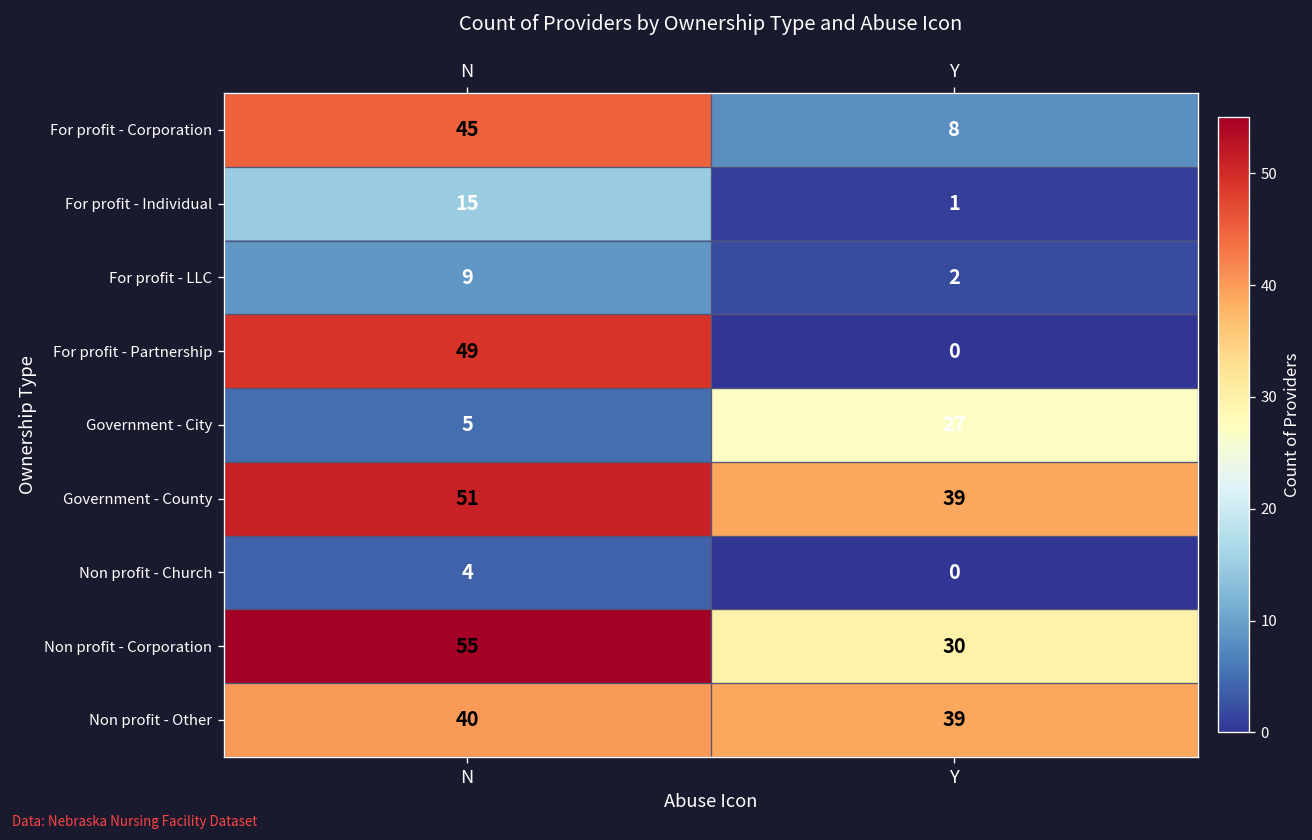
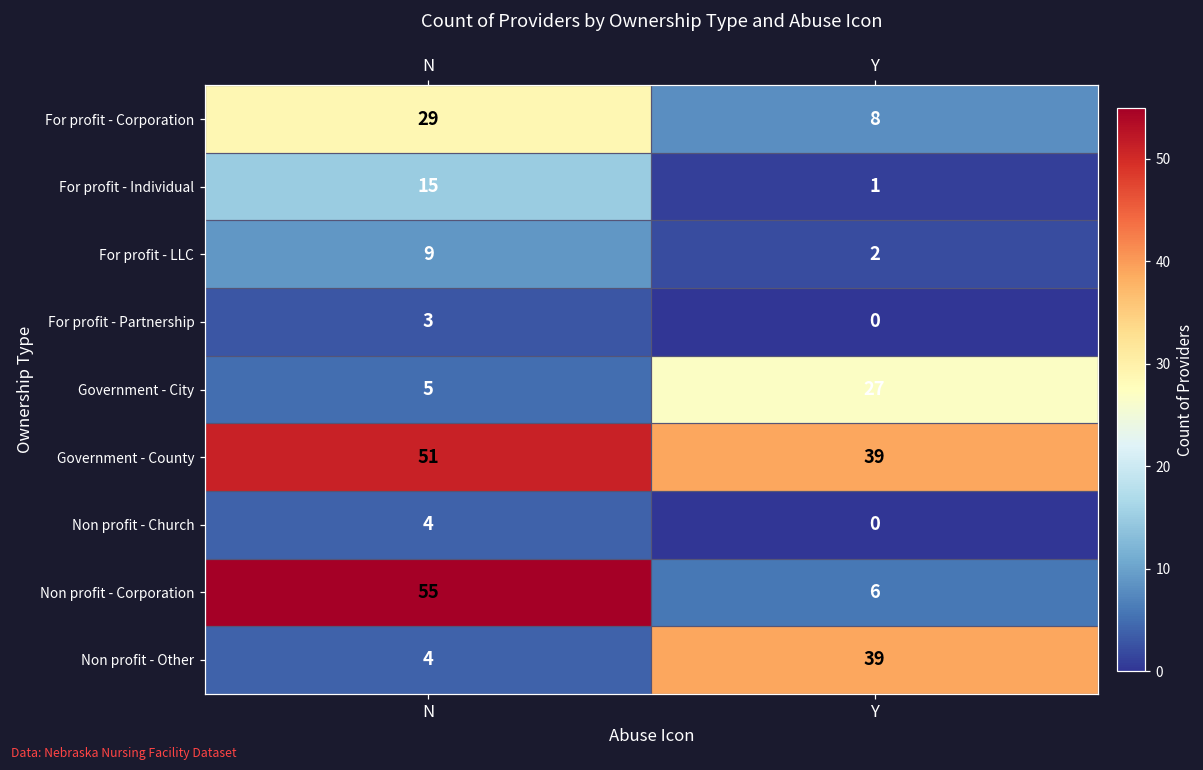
For profit - Corporation, N: 45 -> 29
For profit - Partnership, N: 49 -> 3
Non profit - Corporation, Y: 30 -> 6
Non profit - Other, N: 40 -> 4
